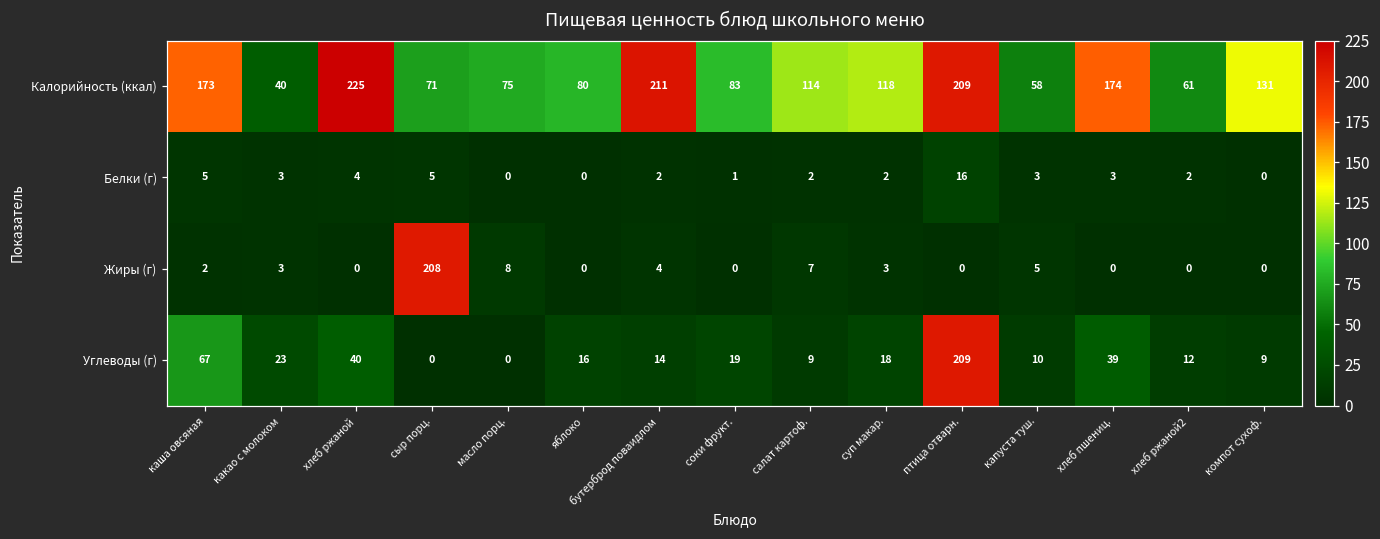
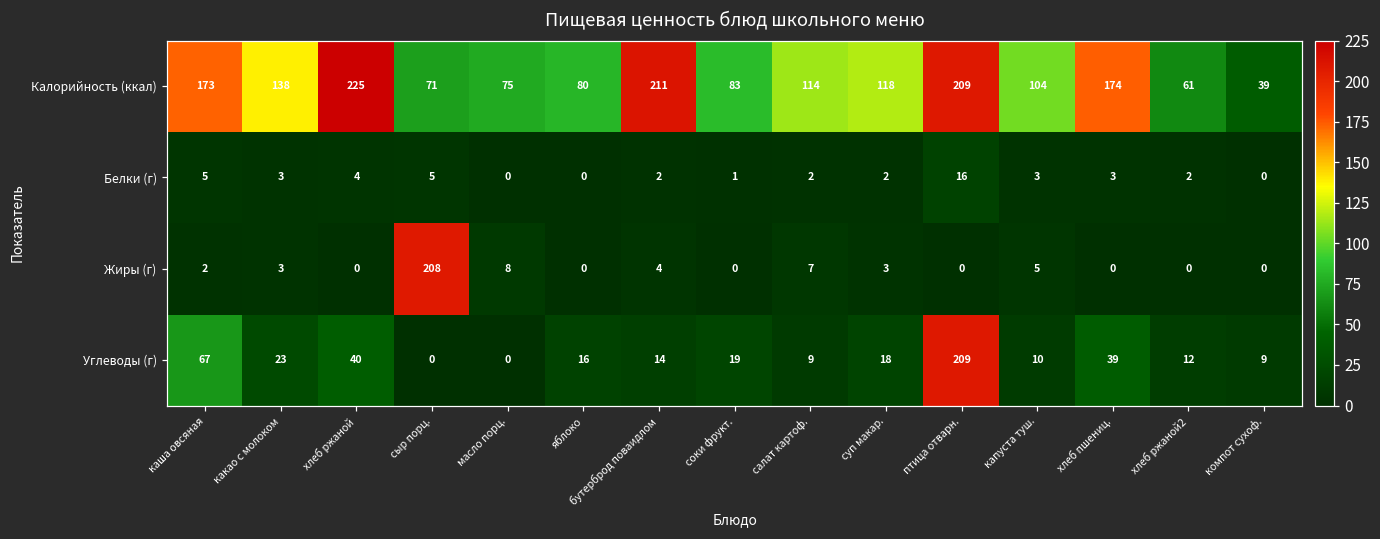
Калорийность (ккал), какао с молоком: 40 -> 138
Калорийность (ккал), капуста туш.: 58 -> 104
Калорийность (ккал), компот сухоф.: 131 -> 39
